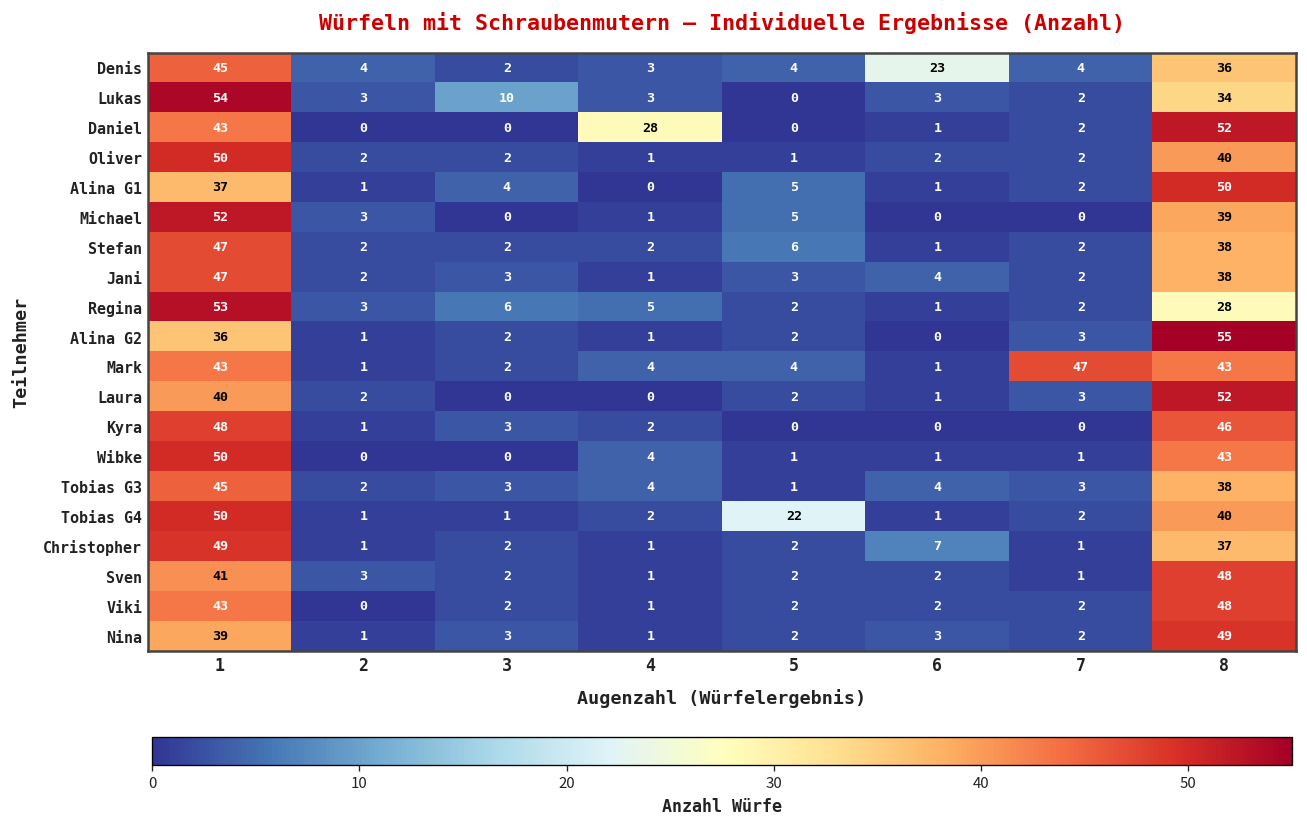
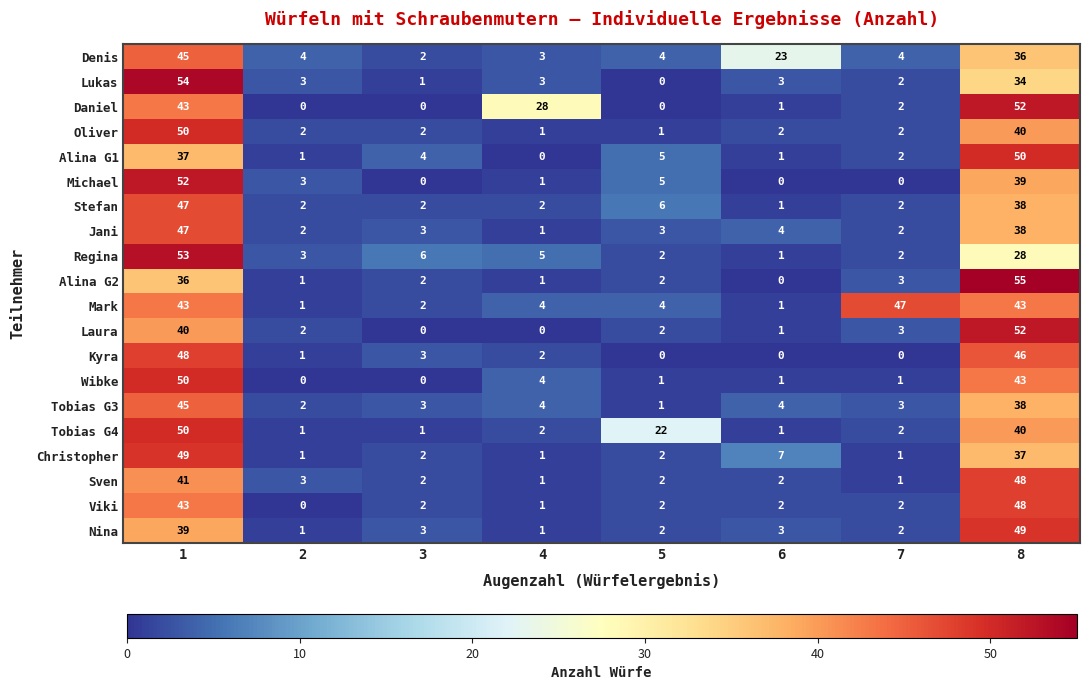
Lukas, 3: 10 -> 1
